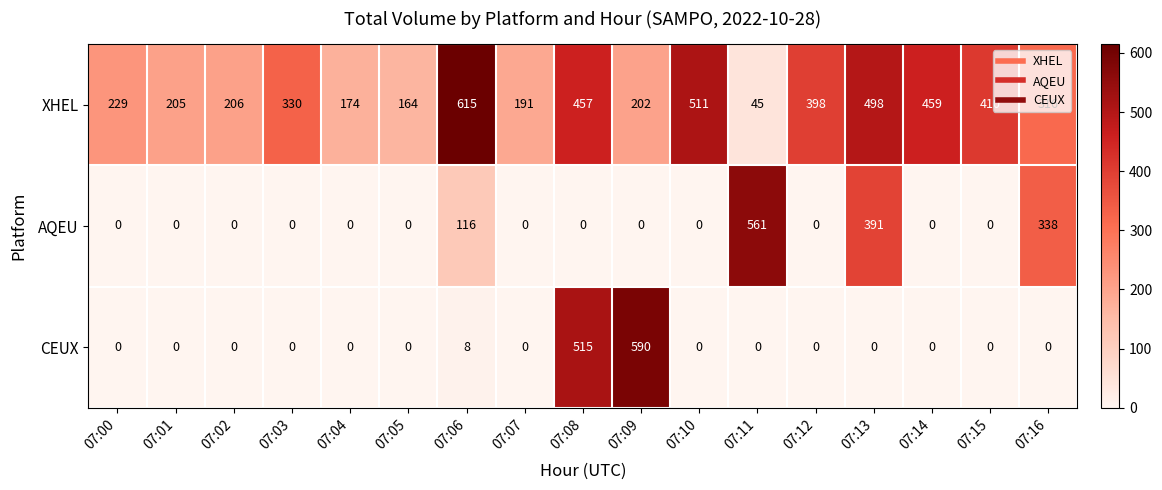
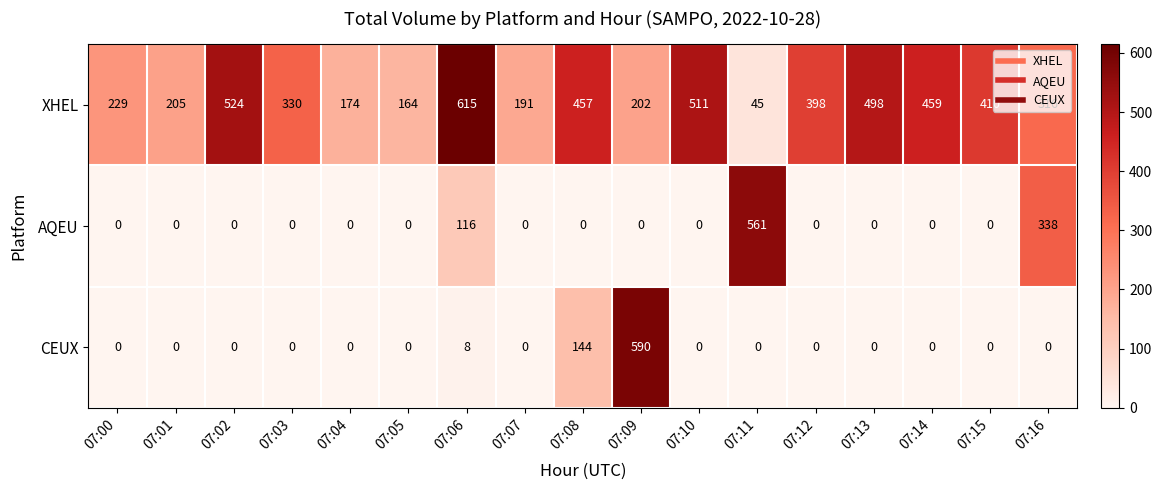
XHEL, 07:02: 206 -> 524
AQEU, 07:13: 391 -> 0
CEUX, 07:08: 515 -> 144
